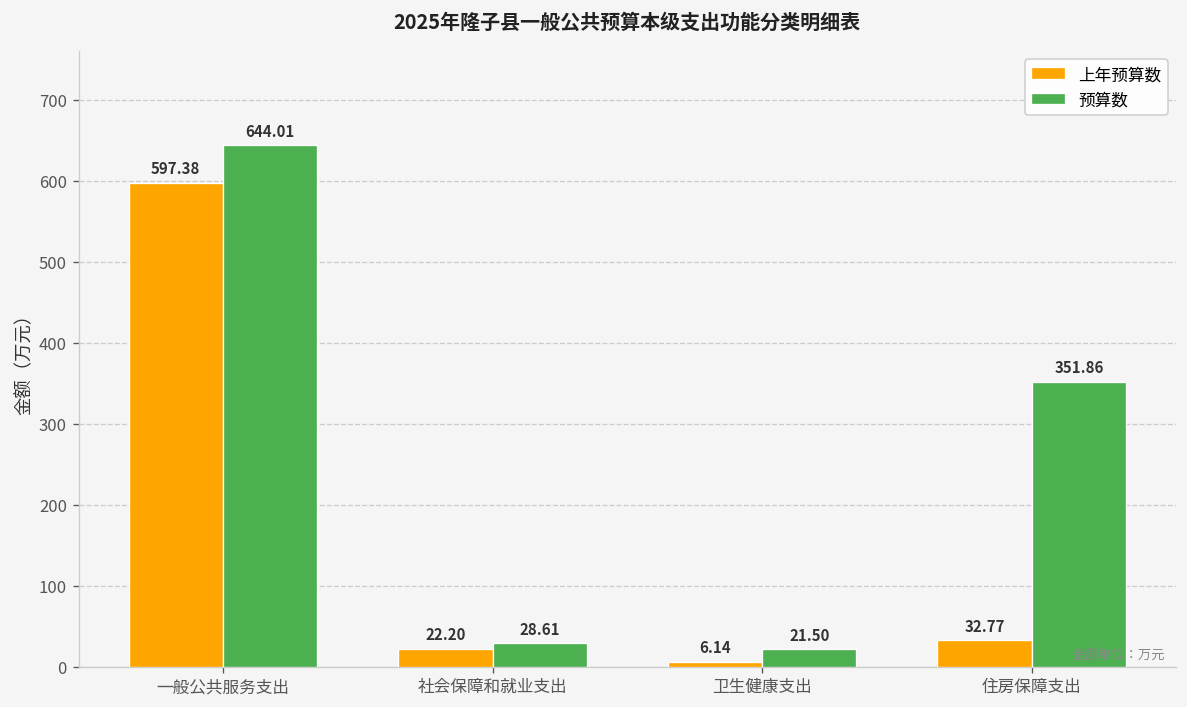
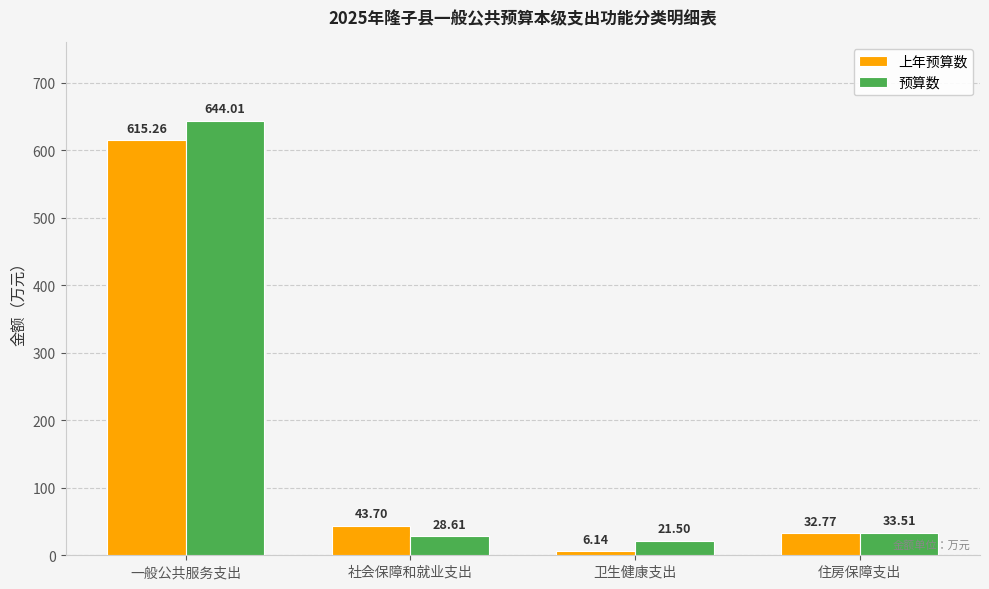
上年预算数, 一般公共服务支出: 597.38 -> 615.26
上年预算数, 社会保障和就业支出: 22.20 -> 43.70
预算数, 住房保障支出: 351.86 -> 33.51
